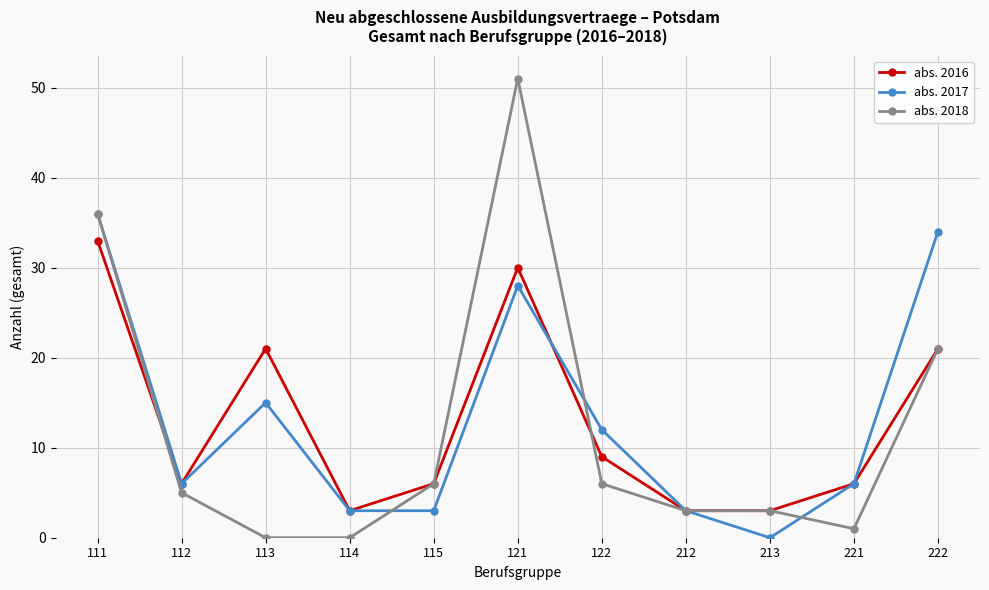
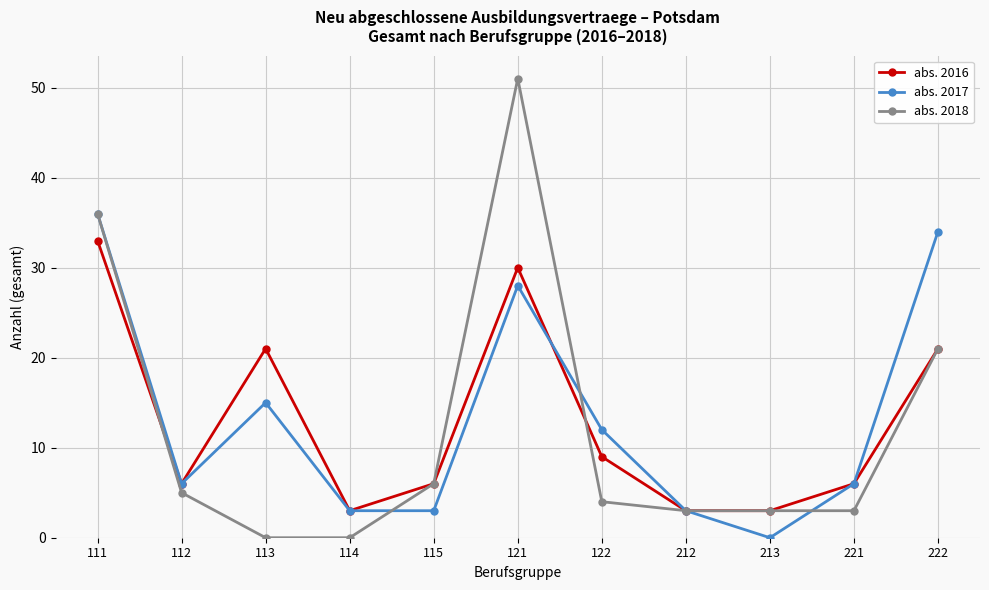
abs. 2018, 122: 6 -> 4
abs. 2018, 221: 1 -> 3
